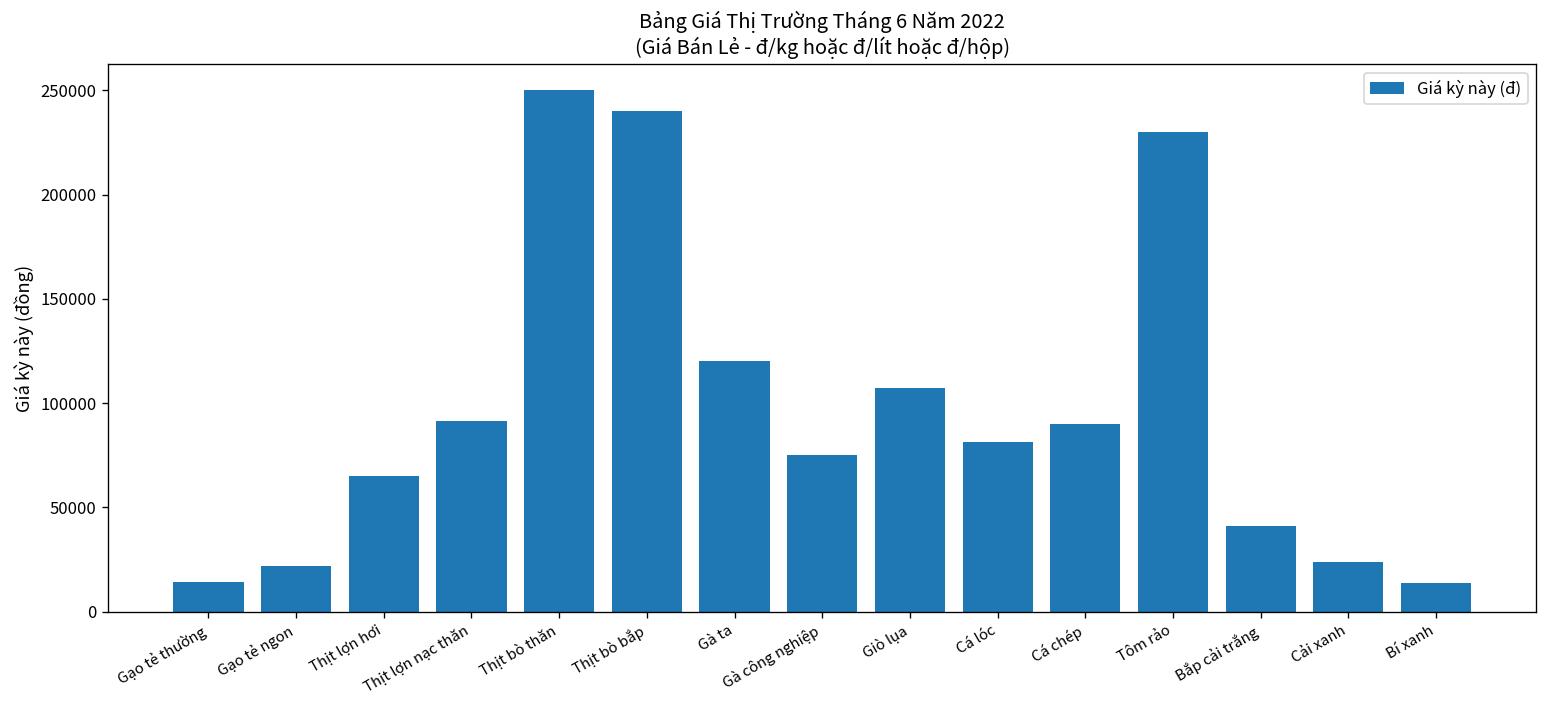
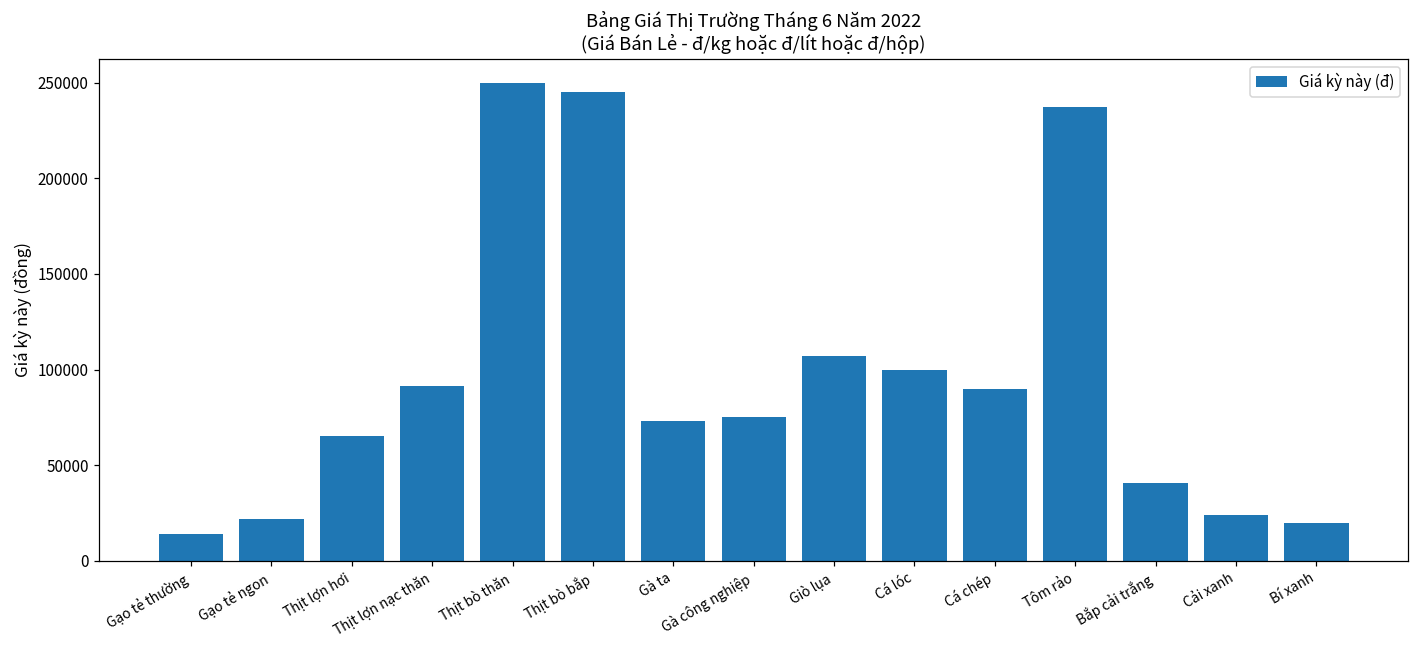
Thịt bò bắp: 240000 -> 245000
Gà ta: 120000 -> 73000
Cá lóc: 81000 -> 100000
Tôm rảo: 230000 -> 238000
Bí xanh: 14000 -> 20000
